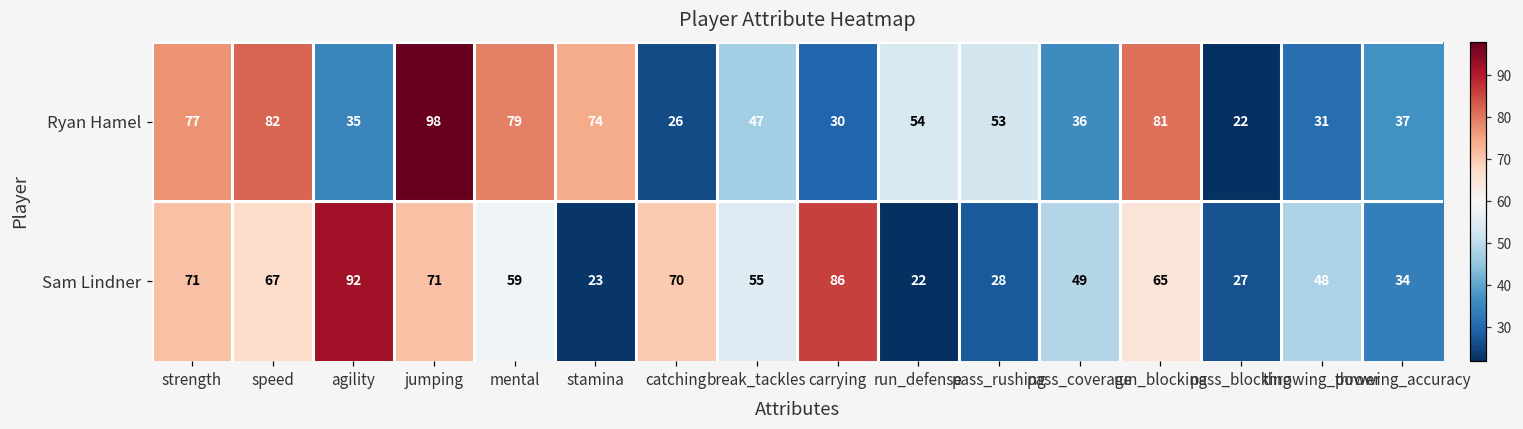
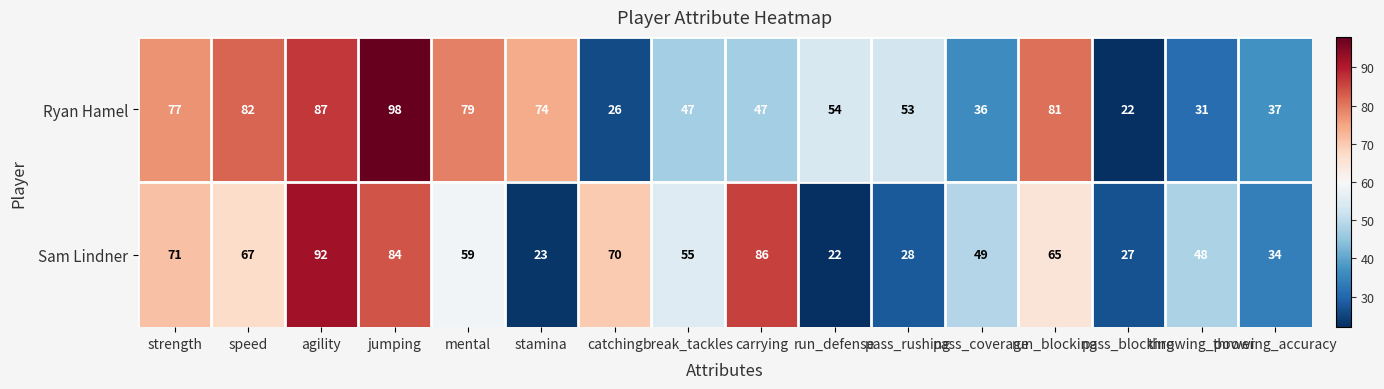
Ryan Hamel, agility: 35 -> 87
Ryan Hamel, carrying: 30 -> 47
Sam Lindner, jumping: 71 -> 84
